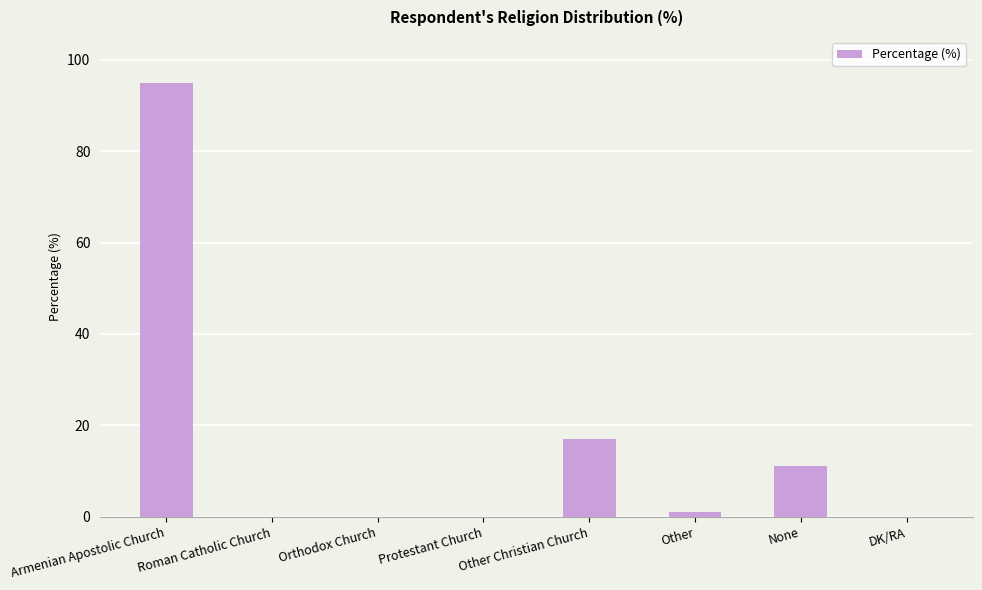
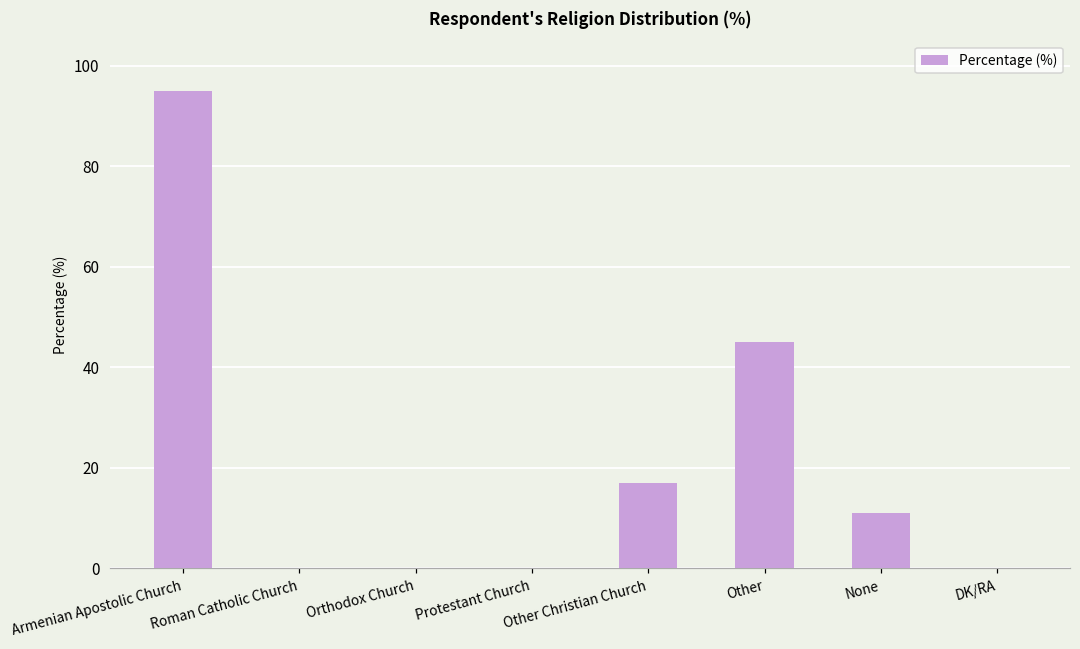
Other: 1 -> 45
